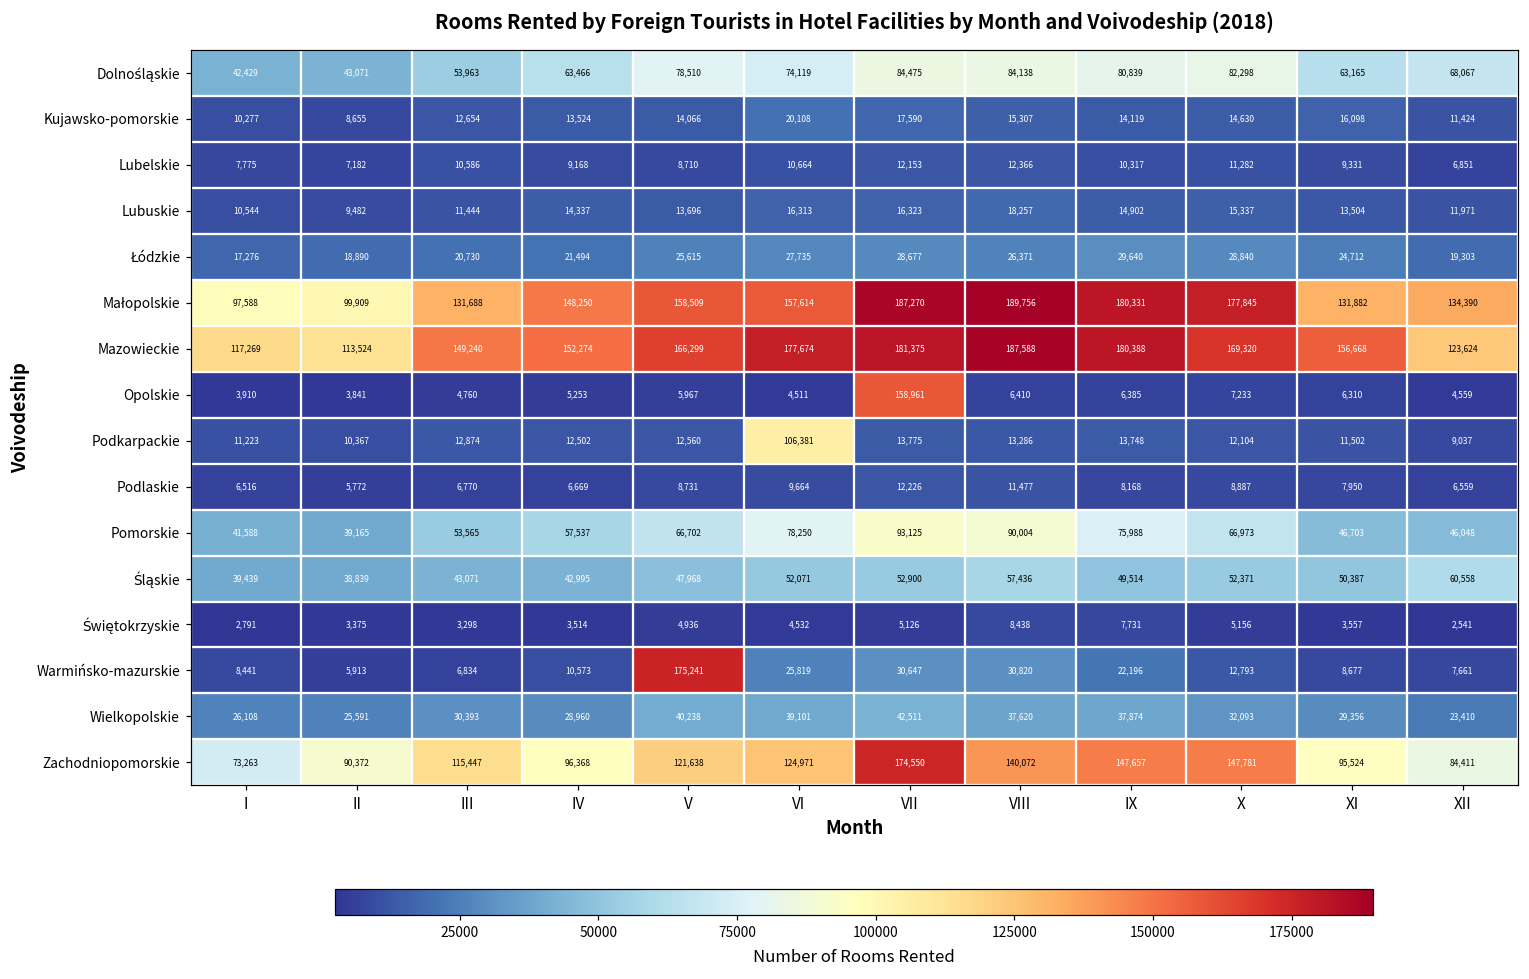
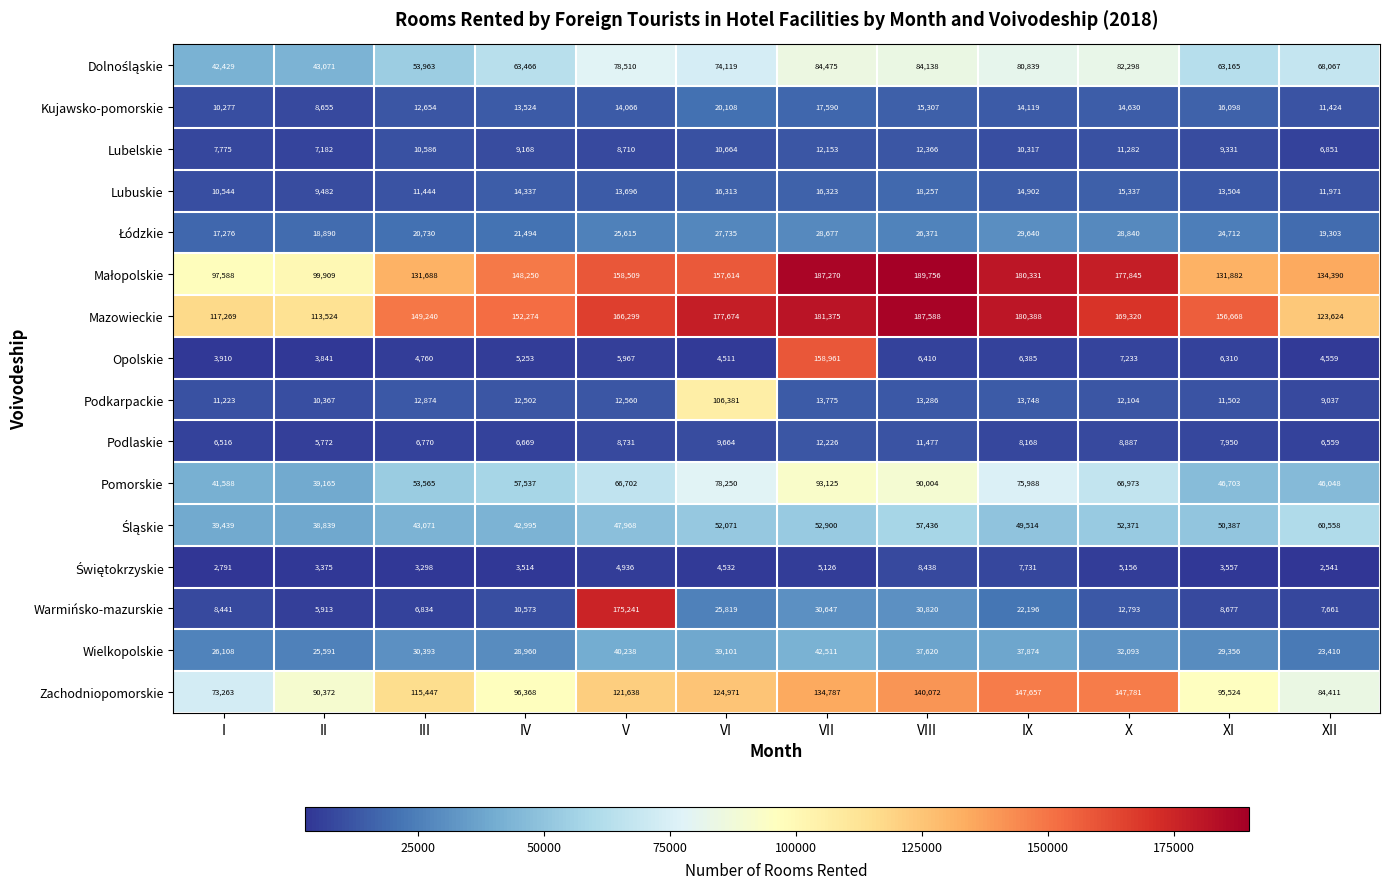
Zachodniopomorskie, VII: 174,550 -> 134,787
